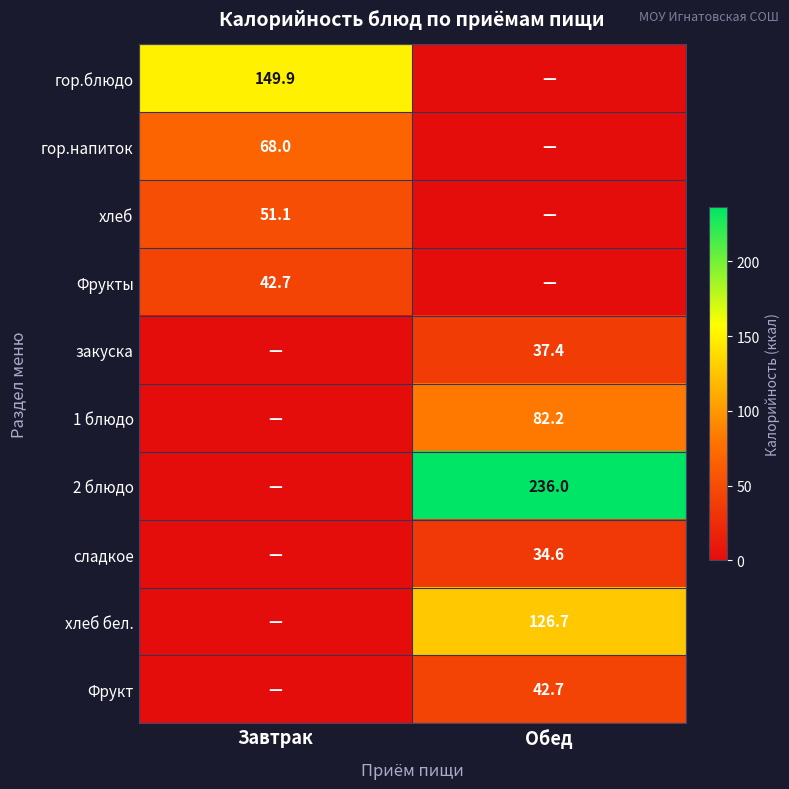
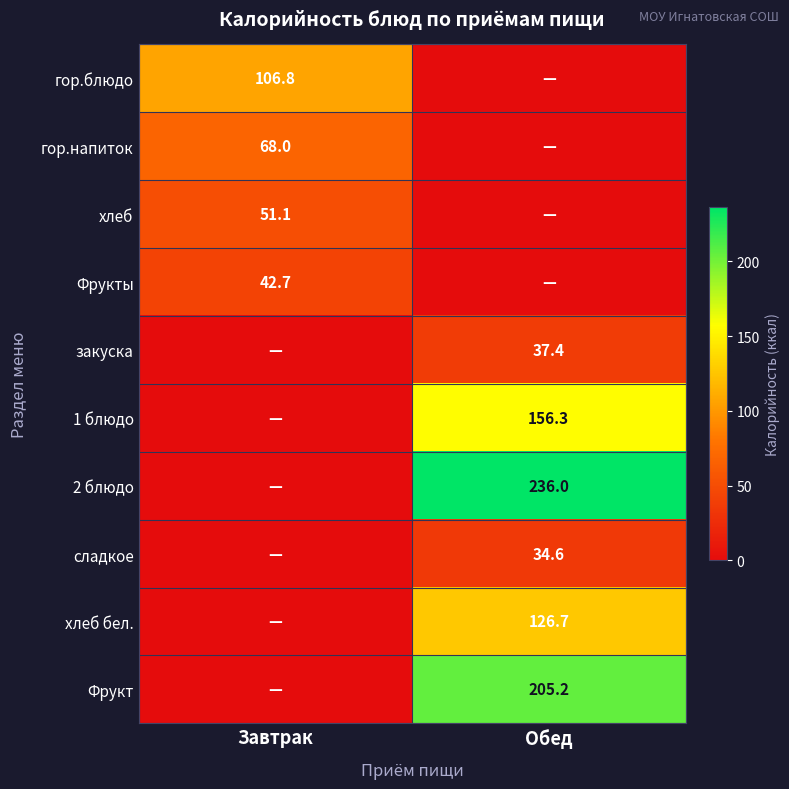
гор.блюдо, Завтрак: 149.9 -> 106.8
1 блюдо, Обед: 82.2 -> 156.3
Фрукт, Обед: 42.7 -> 205.2
